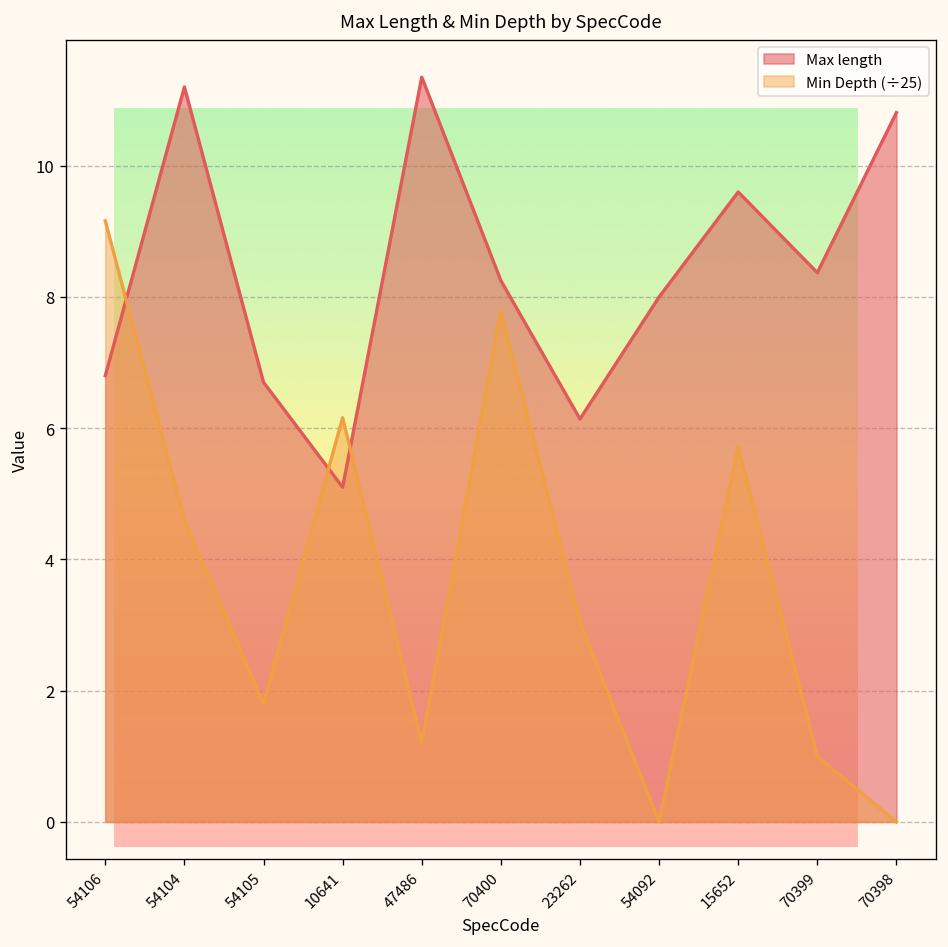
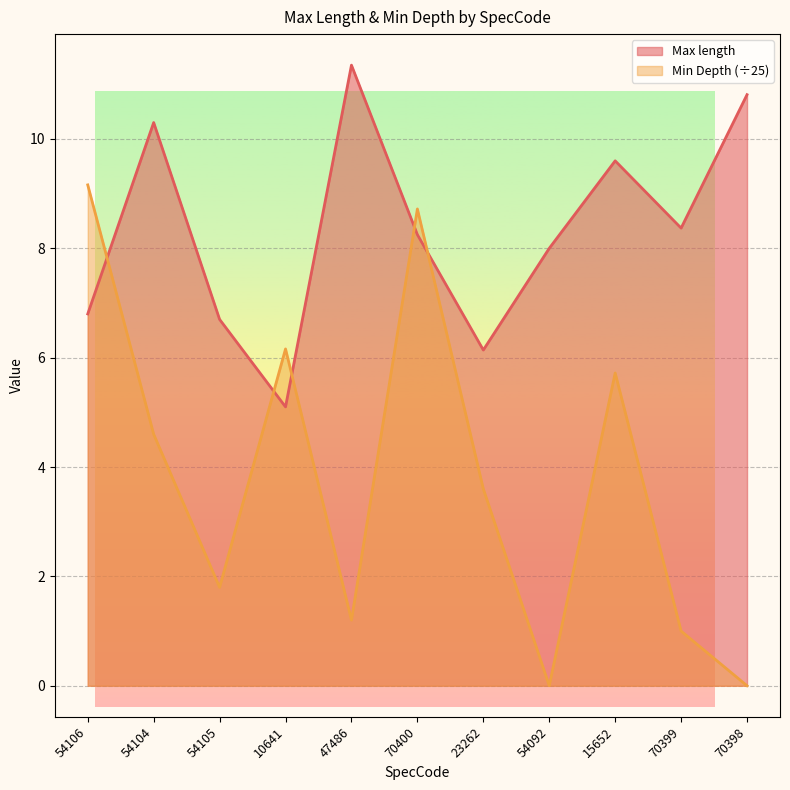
Max length, 54104: 11.2 -> 10.3
Min Depth (÷25), 70400: 7.8 -> 8.7
Min Depth (÷25), 23262: 3.0 -> 3.6
